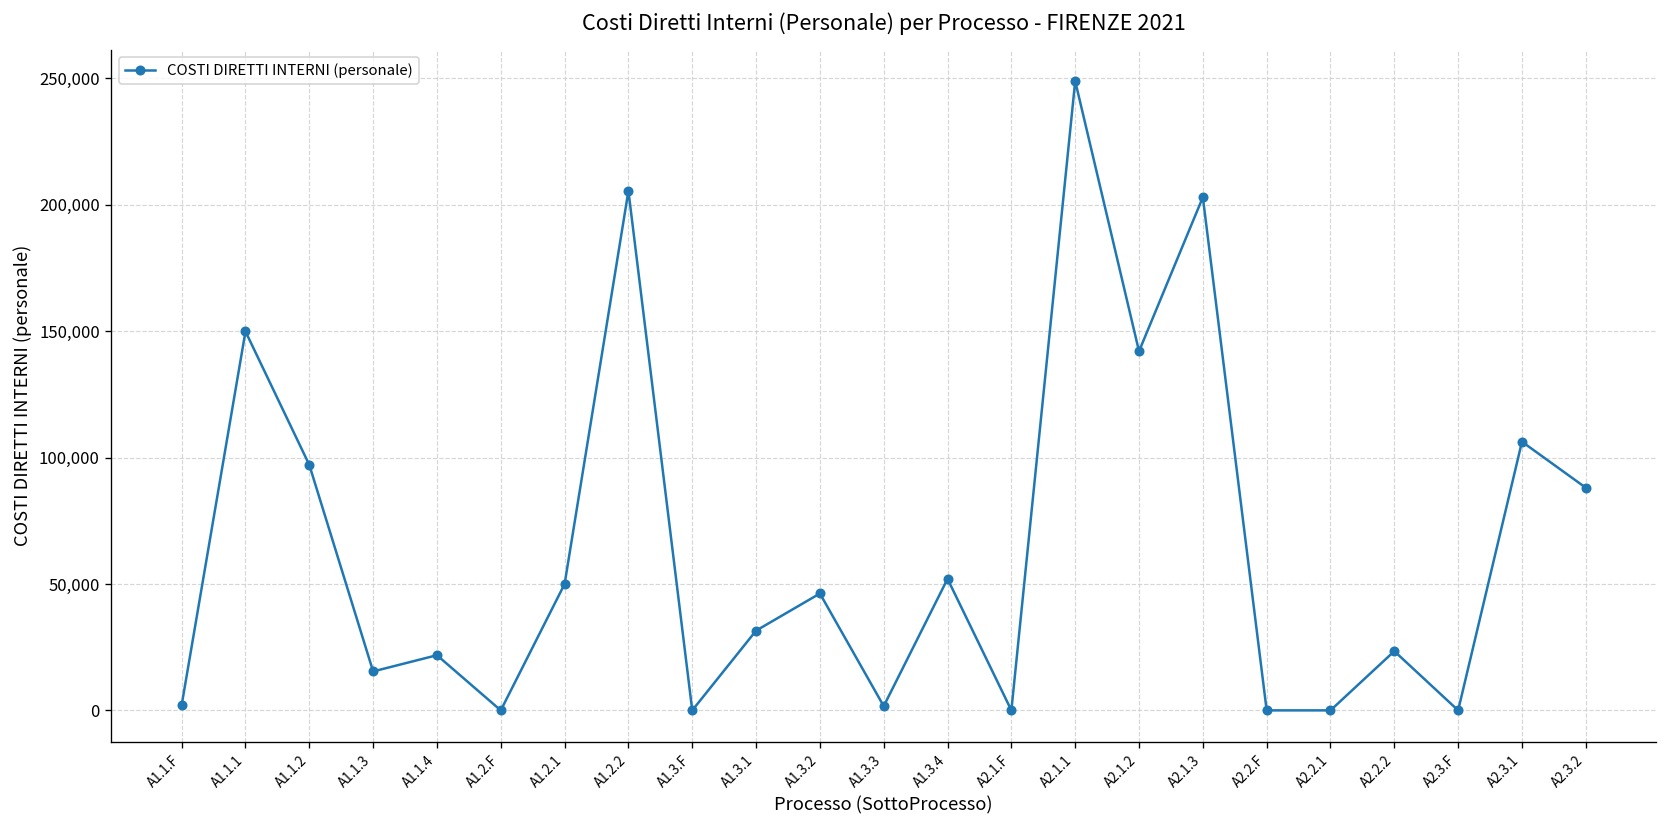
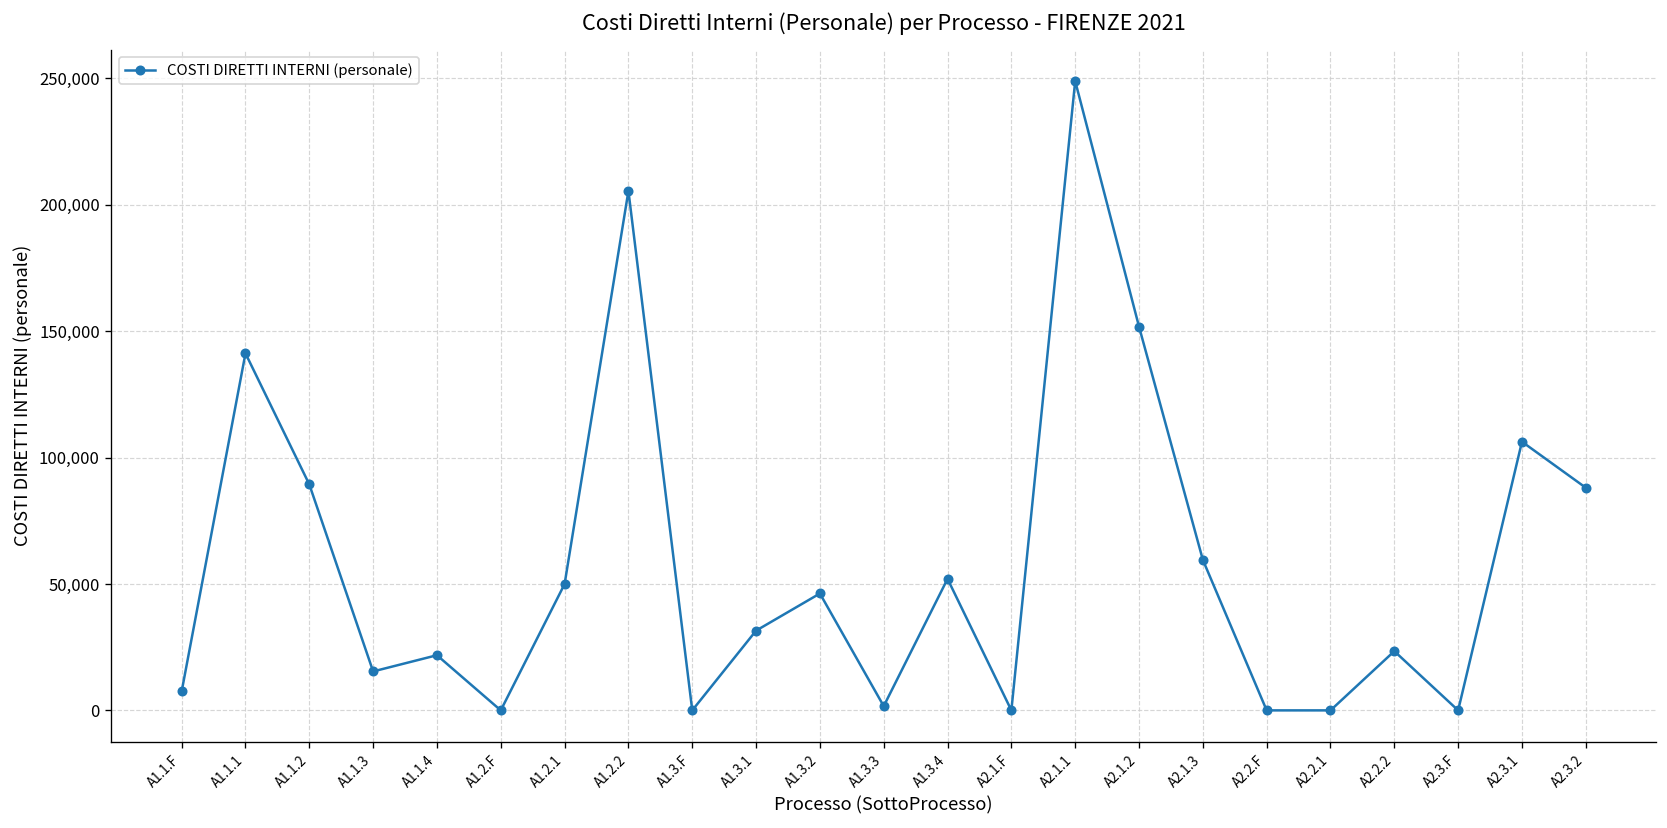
A1.1.F: 2,000 -> 7,000
A1.1.1: 150,000 -> 141,000
A1.1.2: 97,000 -> 89,000
A2.1.2: 142,000 -> 152,000
A2.1.3: 203,000 -> 60,000
